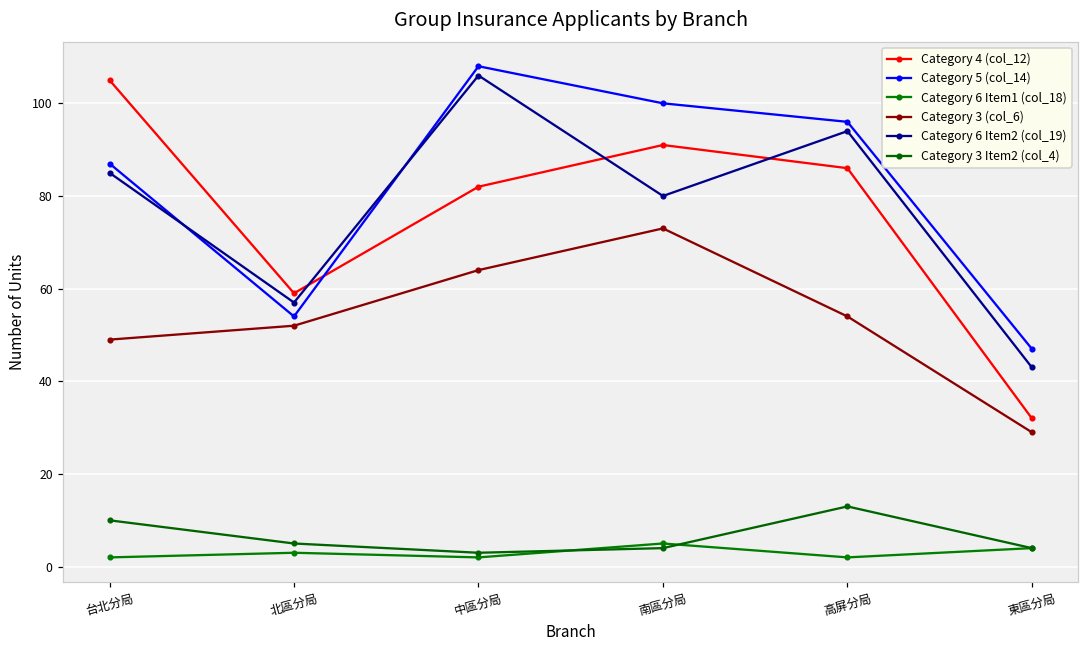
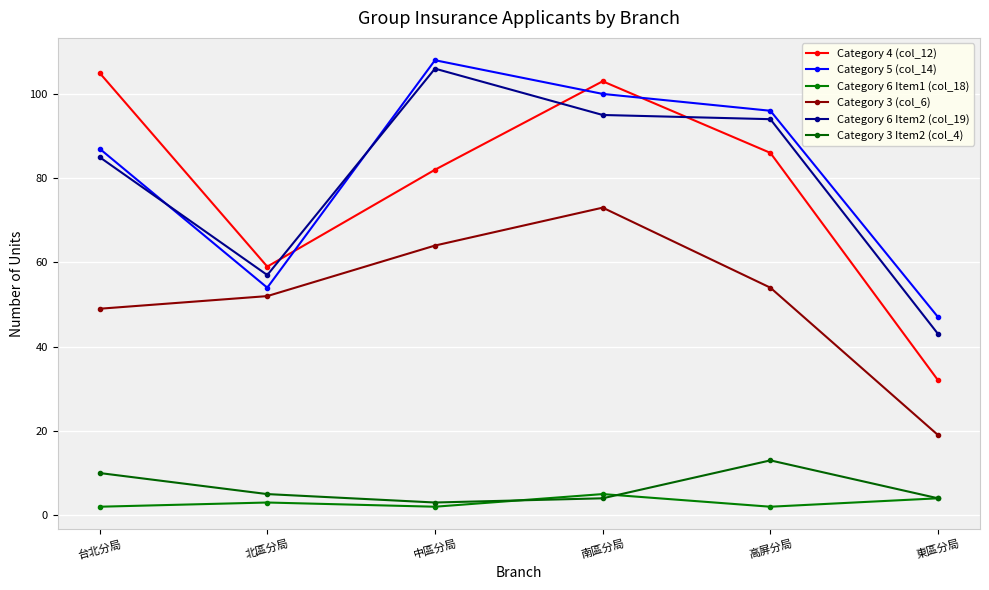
Category 4 (col_12), 南區分局: 91 -> 103
Category 6 Item2 (col_19), 南區分局: 80 -> 95
Category 3 (col_6), 東區分局: 29 -> 19
